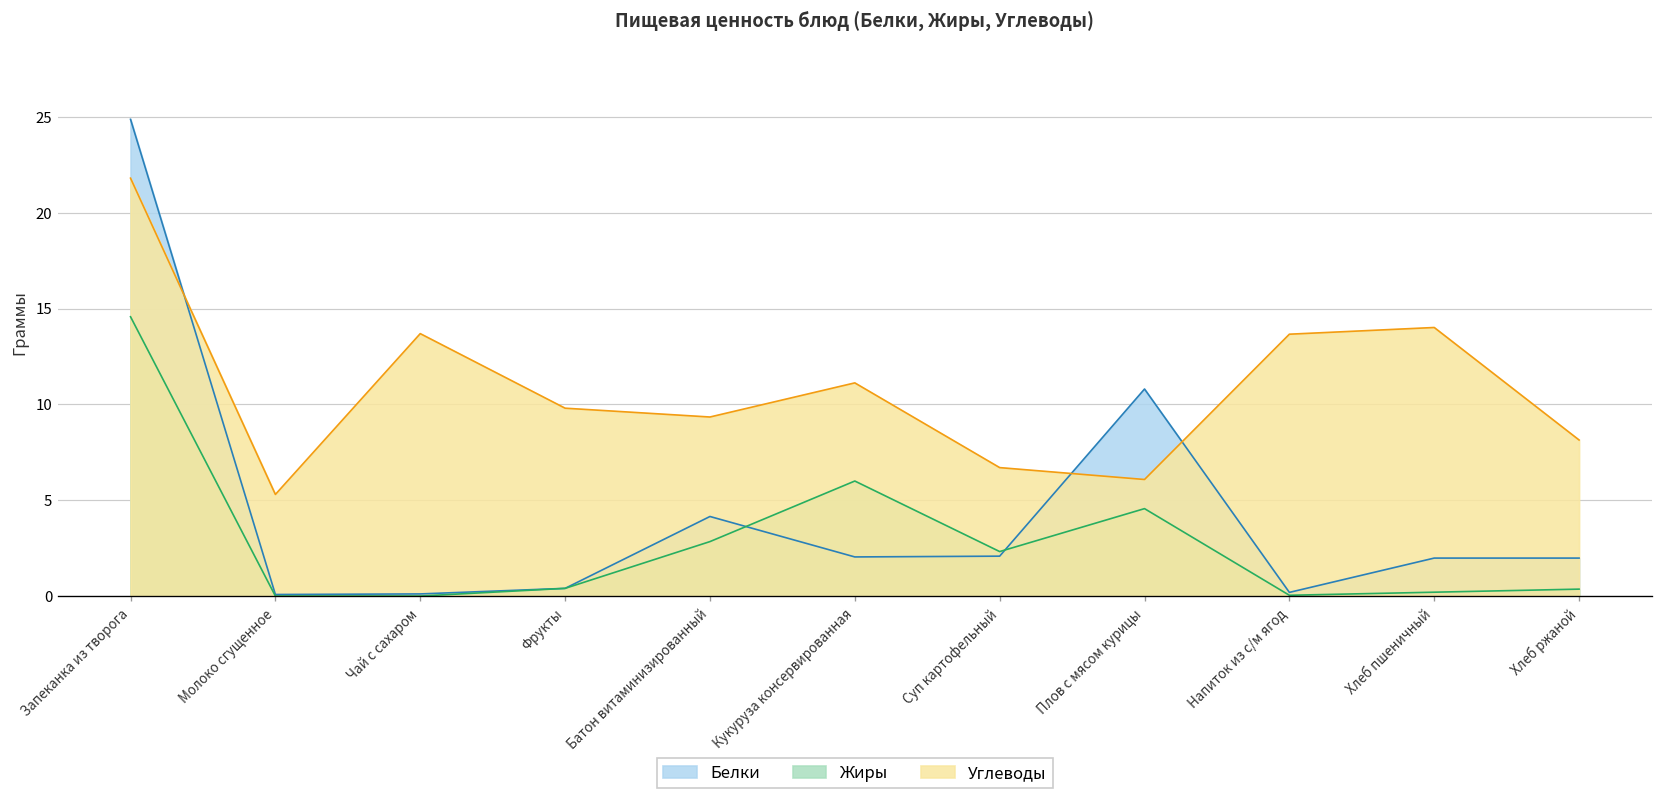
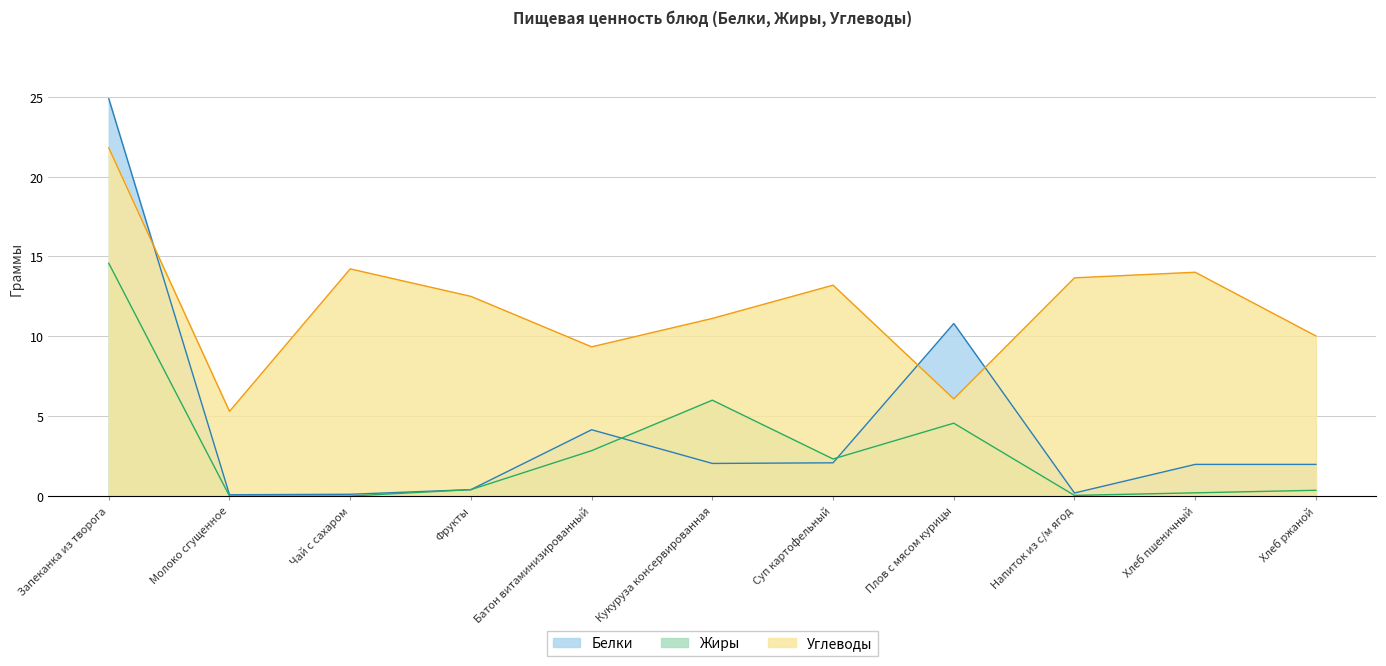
Углеводы, Чай с сахаром: 13.7 -> 14.2
Углеводы, Фрукты: 9.8 -> 12.5
Углеводы, Суп картофельный: 6.7 -> 13.2
Углеводы, Хлеб ржаной: 8.1 -> 10.0
